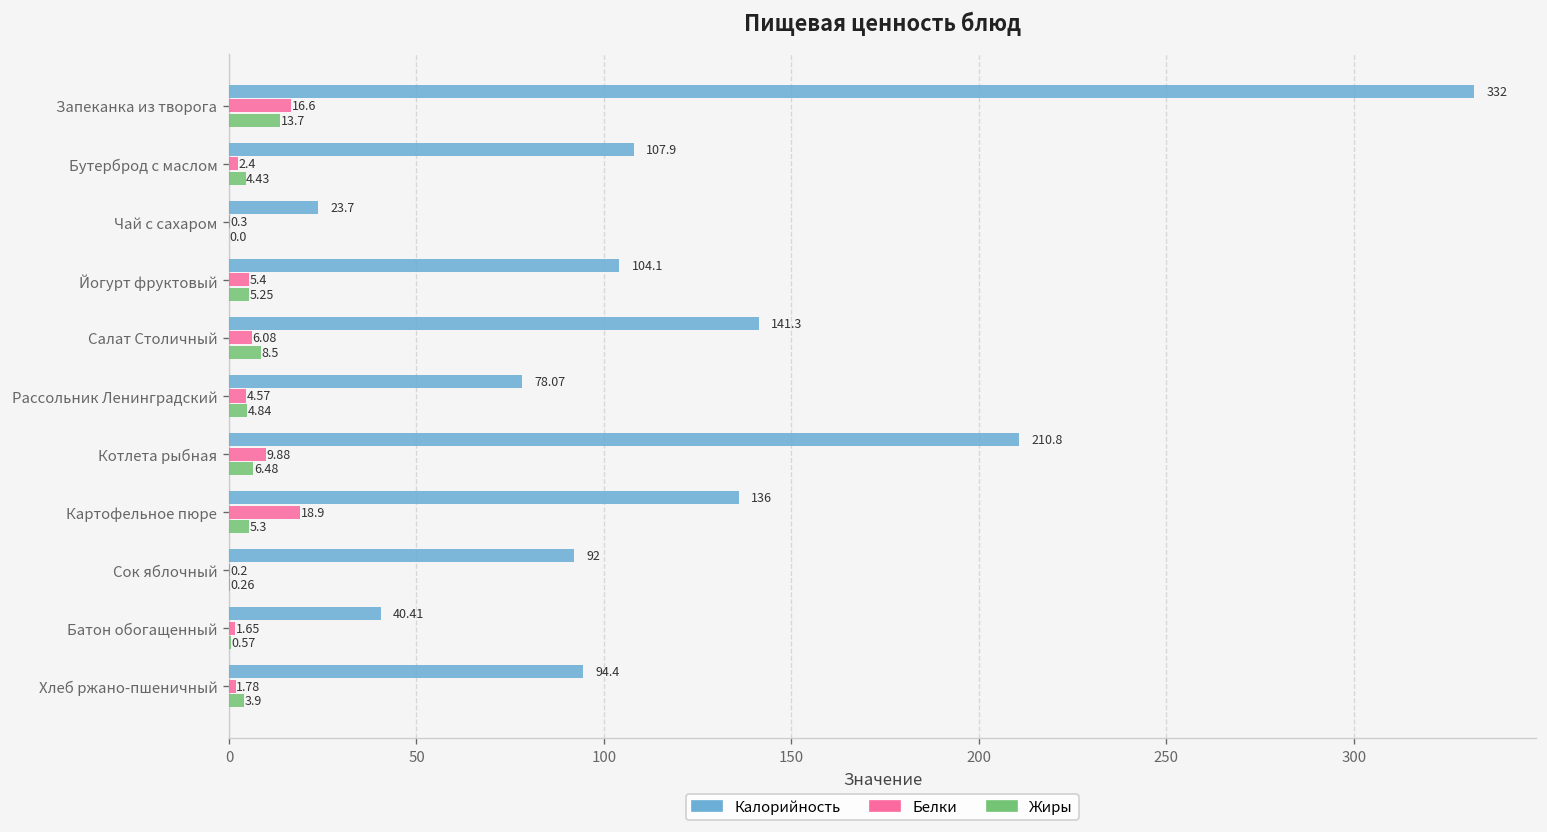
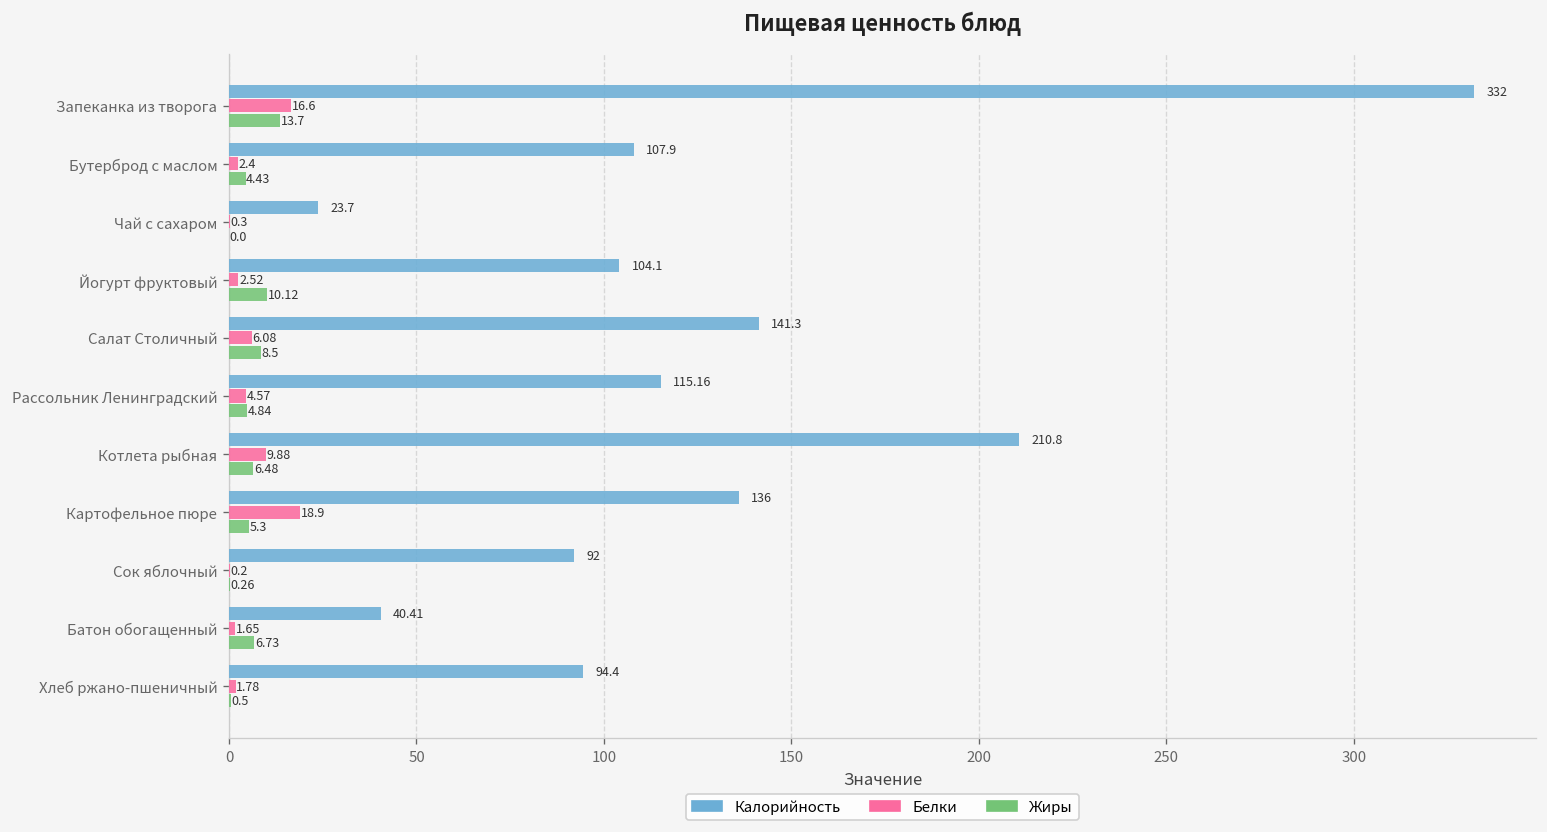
Белки, Йогурт фруктовый: 5.4 -> 2.52
Жиры, Йогурт фруктовый: 5.25 -> 10.12
Калорийность, Рассольник Ленинградский: 78.07 -> 115.16
Жиры, Батон обогащенный: 0.57 -> 6.73
Жиры, Хлеб ржано-пшеничный: 3.9 -> 0.5
